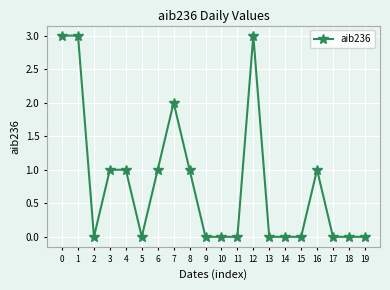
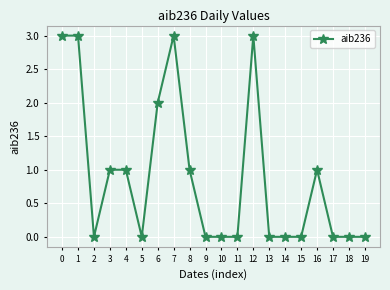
6: 1 -> 2
7: 2 -> 3
